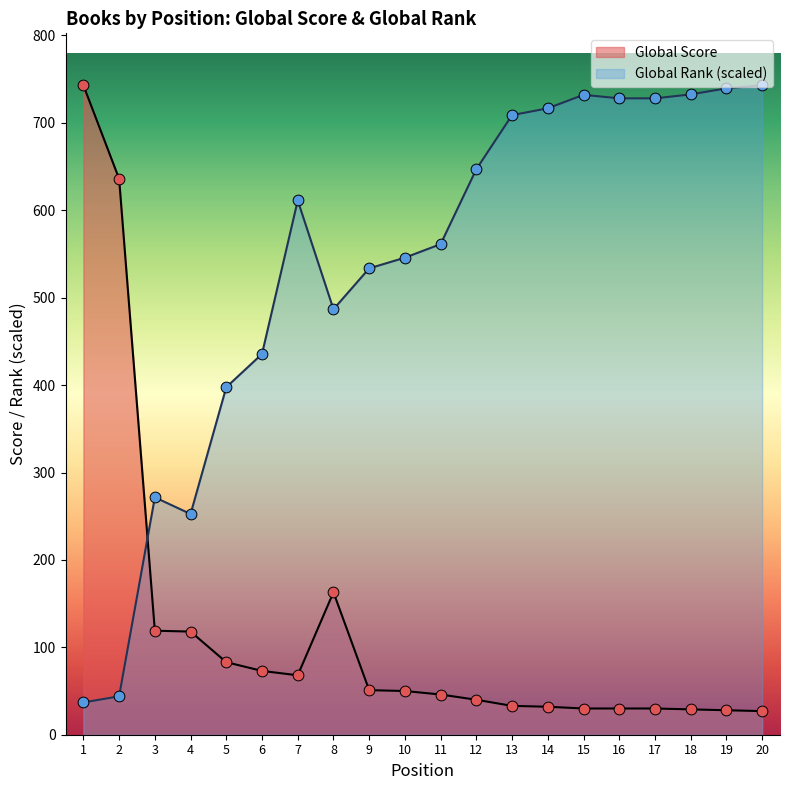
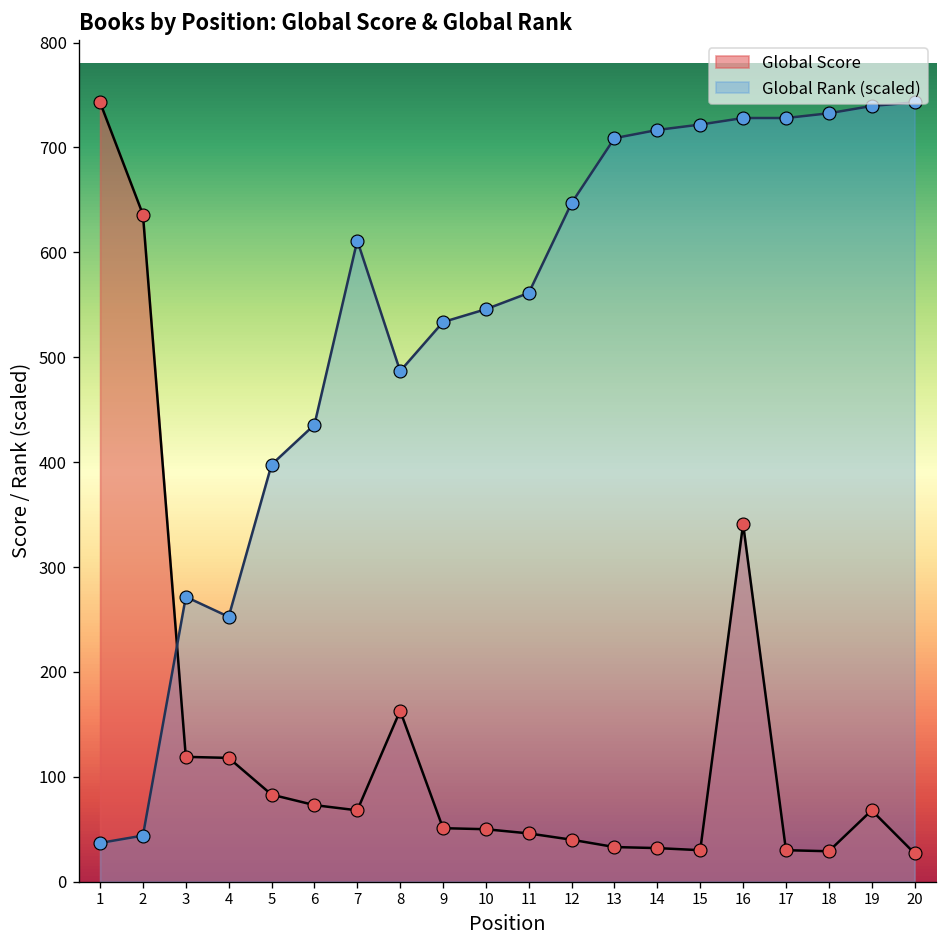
Global Rank (scaled), 15: 730 -> 720
Global Score, 16: 30 -> 340
Global Score, 19: 30 -> 70
